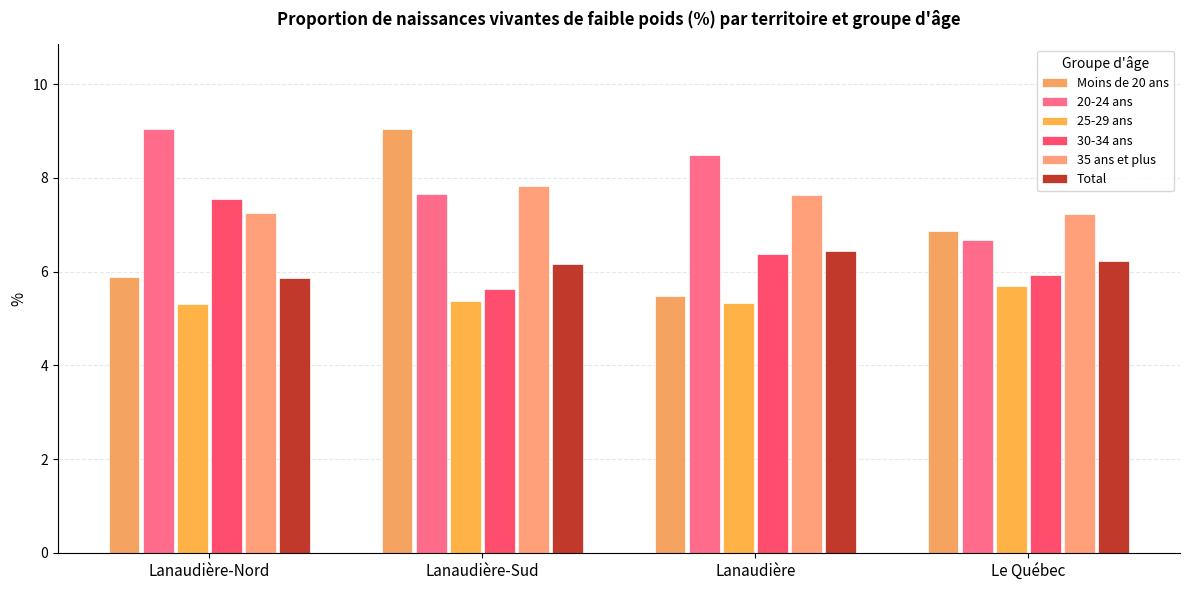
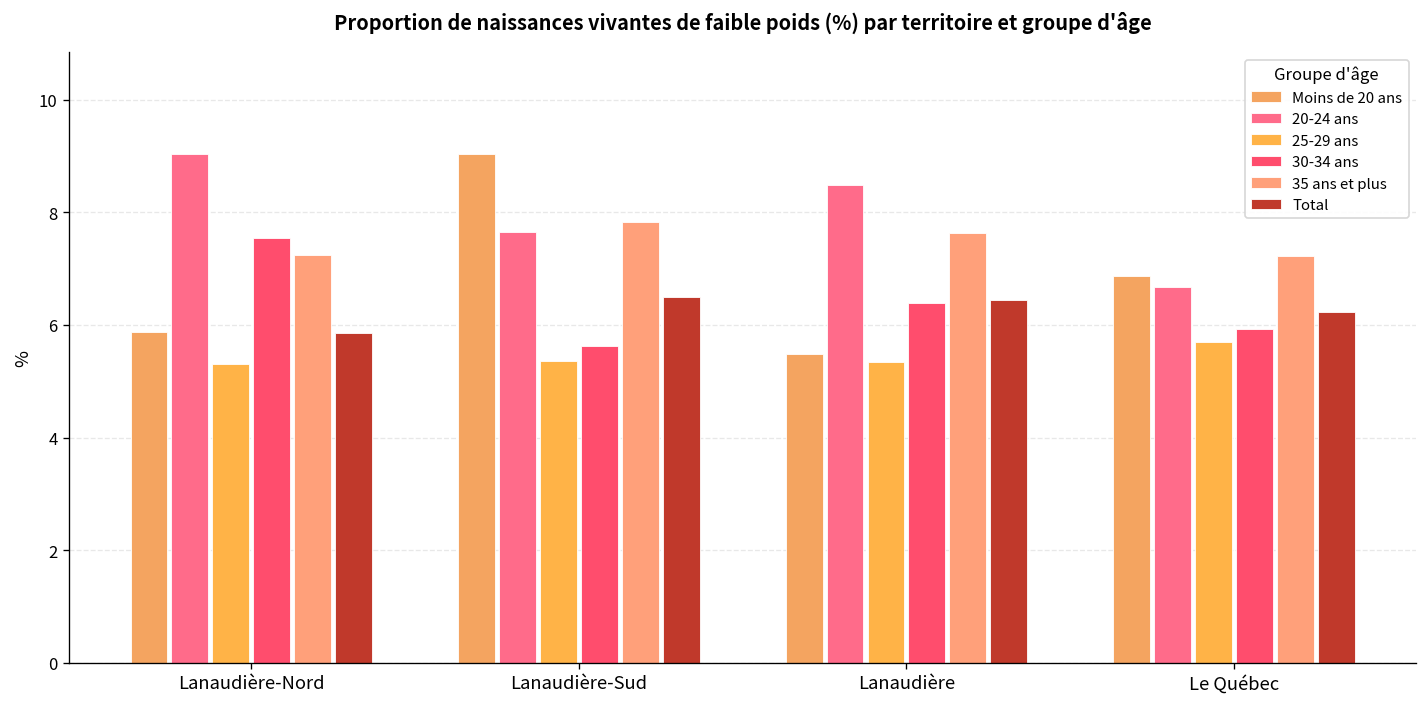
Total, Lanaudière-Sud: 6.2 -> 6.5
